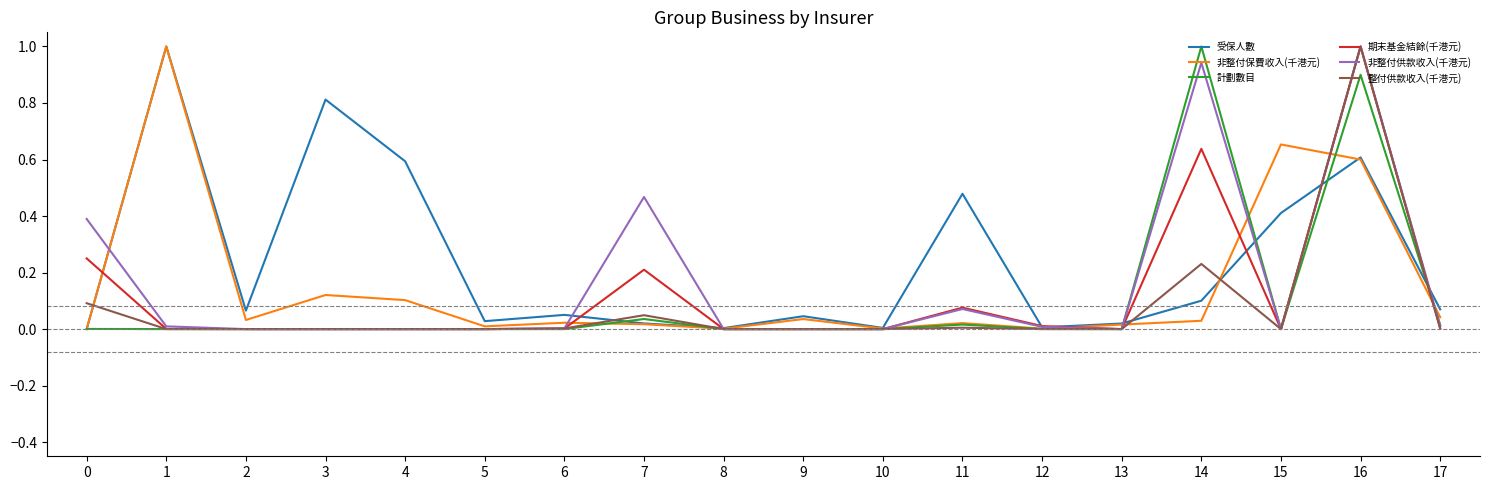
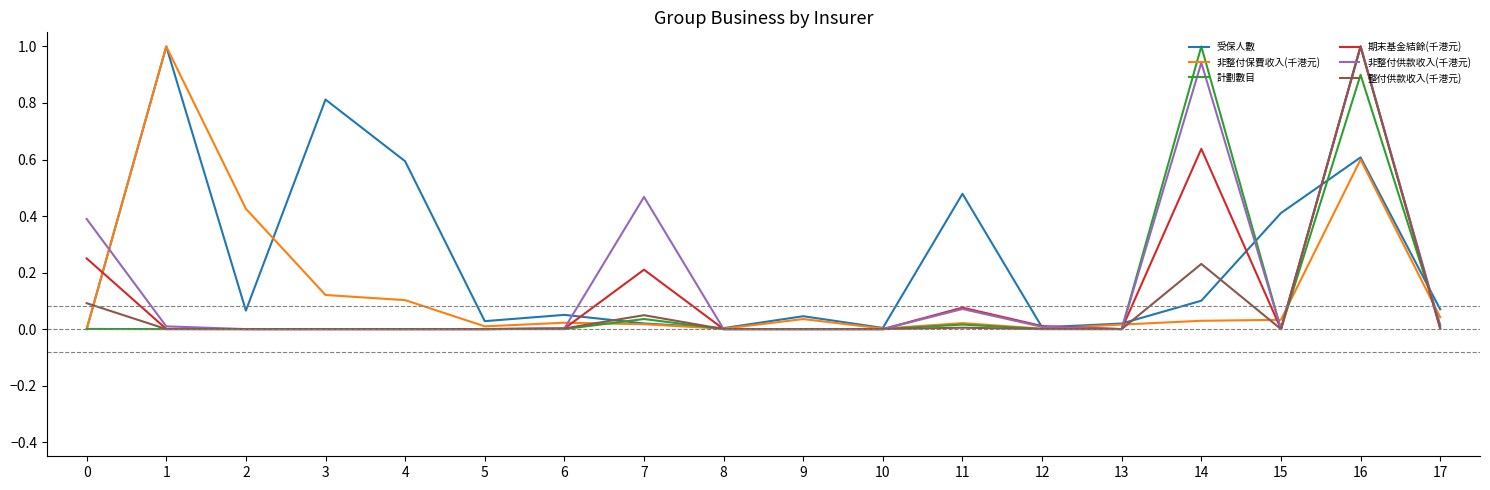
非整付保費收入(千港元), 2: 0.03 -> 0.43
非整付保費收入(千港元), 15: 0.65 -> 0.03
